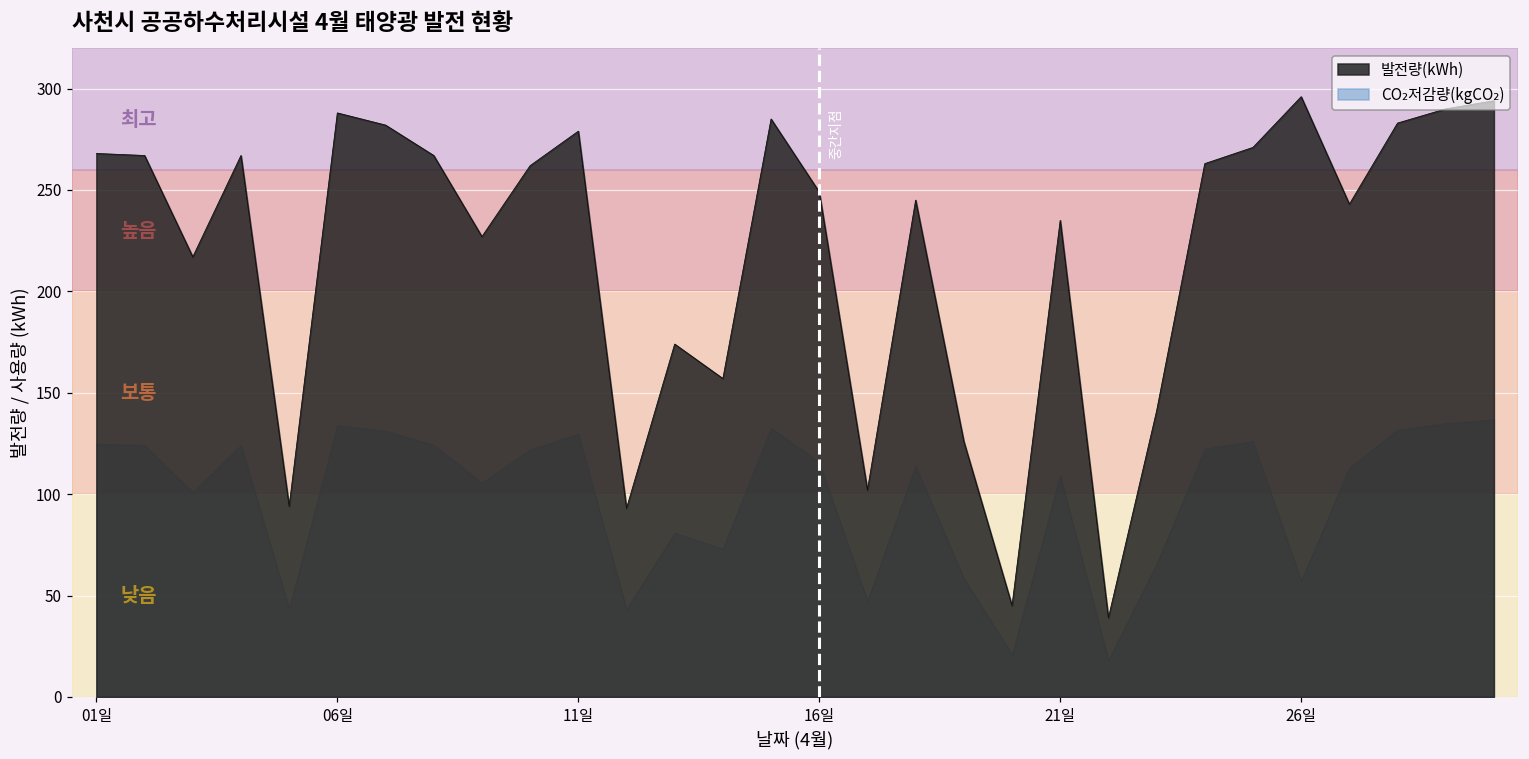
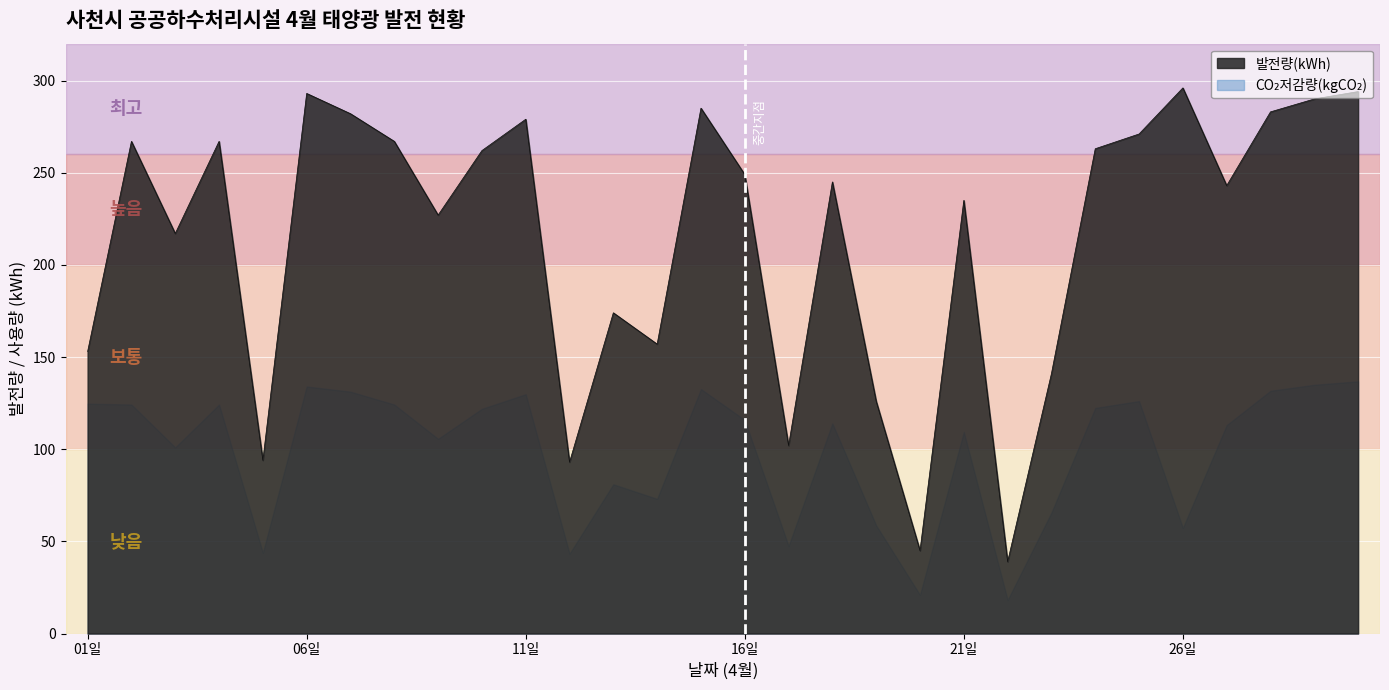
발전량(kWh), 01일: 268 -> 153
발전량(kWh), 06일: 288 -> 293
